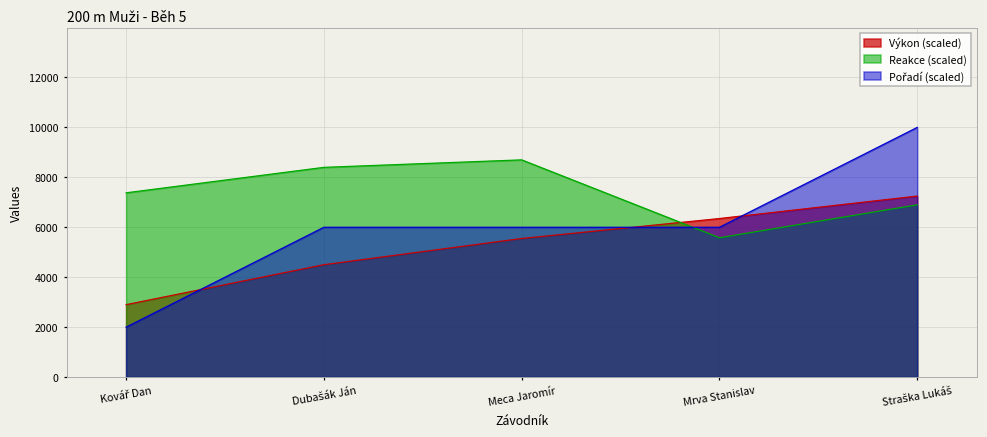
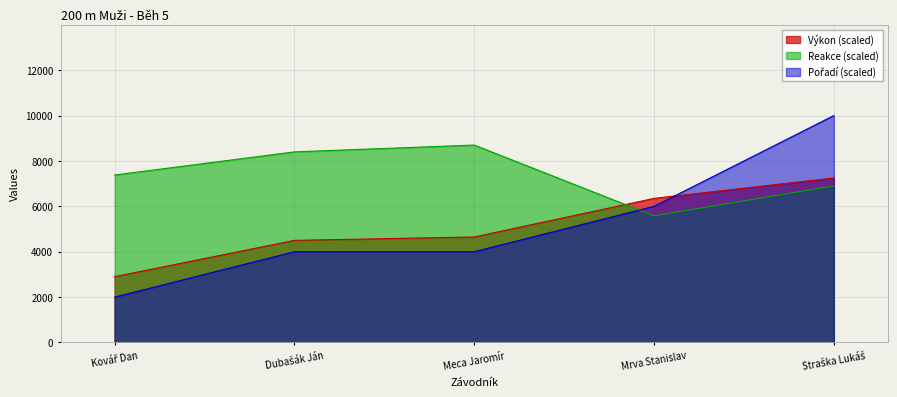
Pořadí (scaled), Dubašák Ján: 6000 -> 4000
Výkon (scaled), Meca Jaromír: 5500 -> 4600
Pořadí (scaled), Meca Jaromír: 6000 -> 4000
